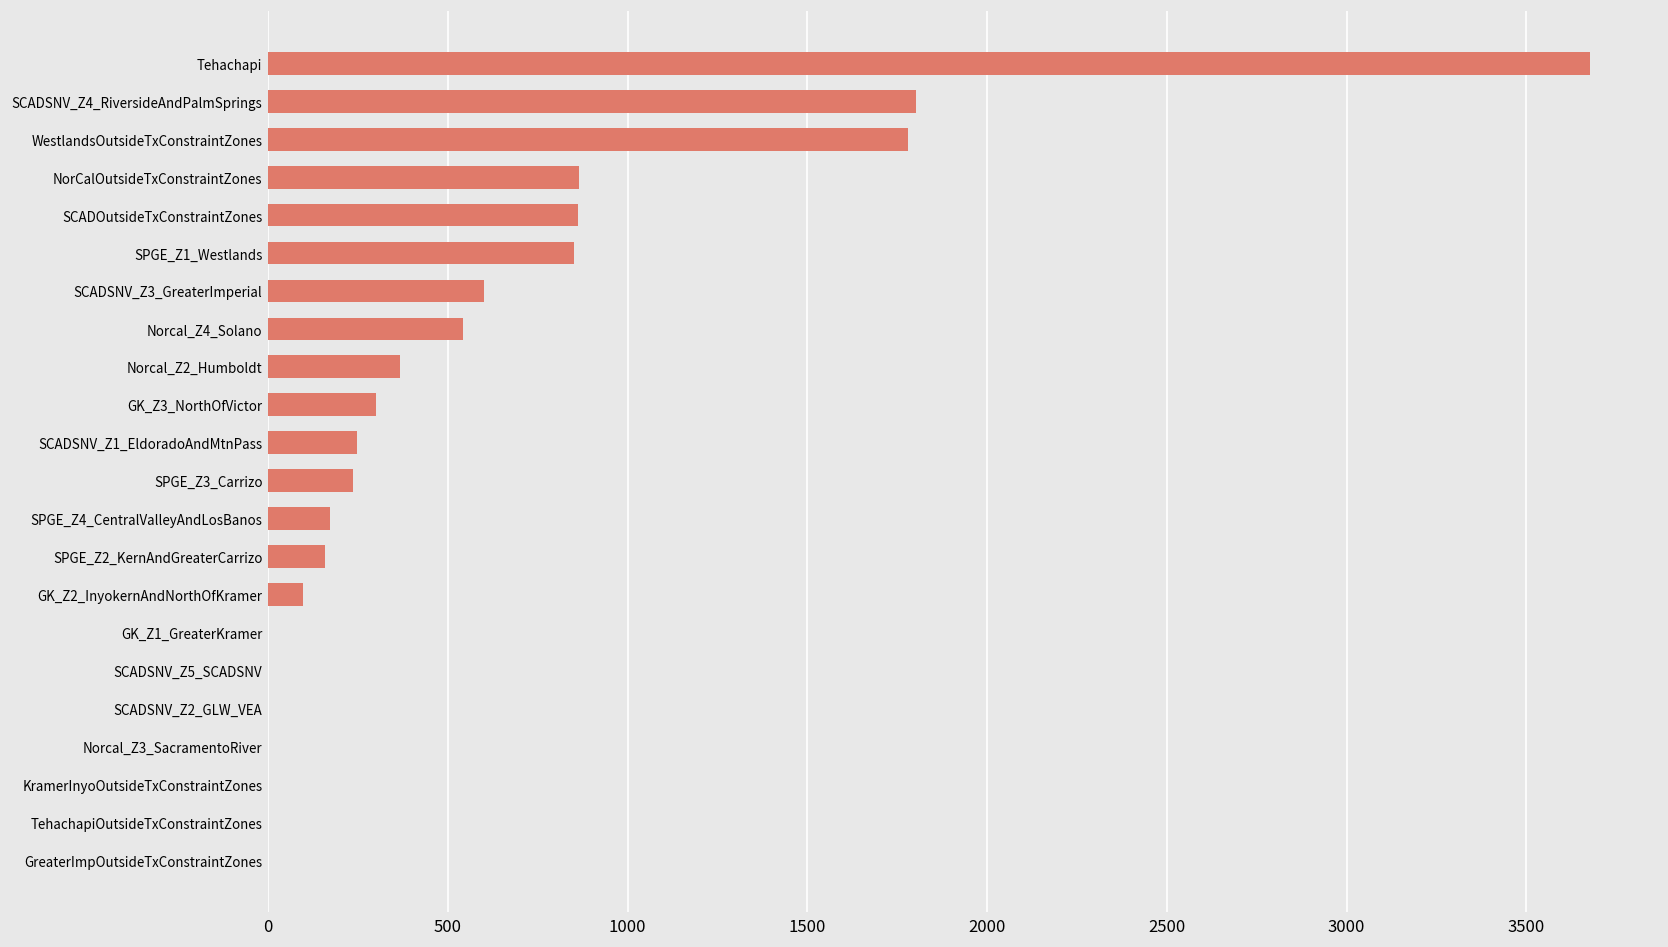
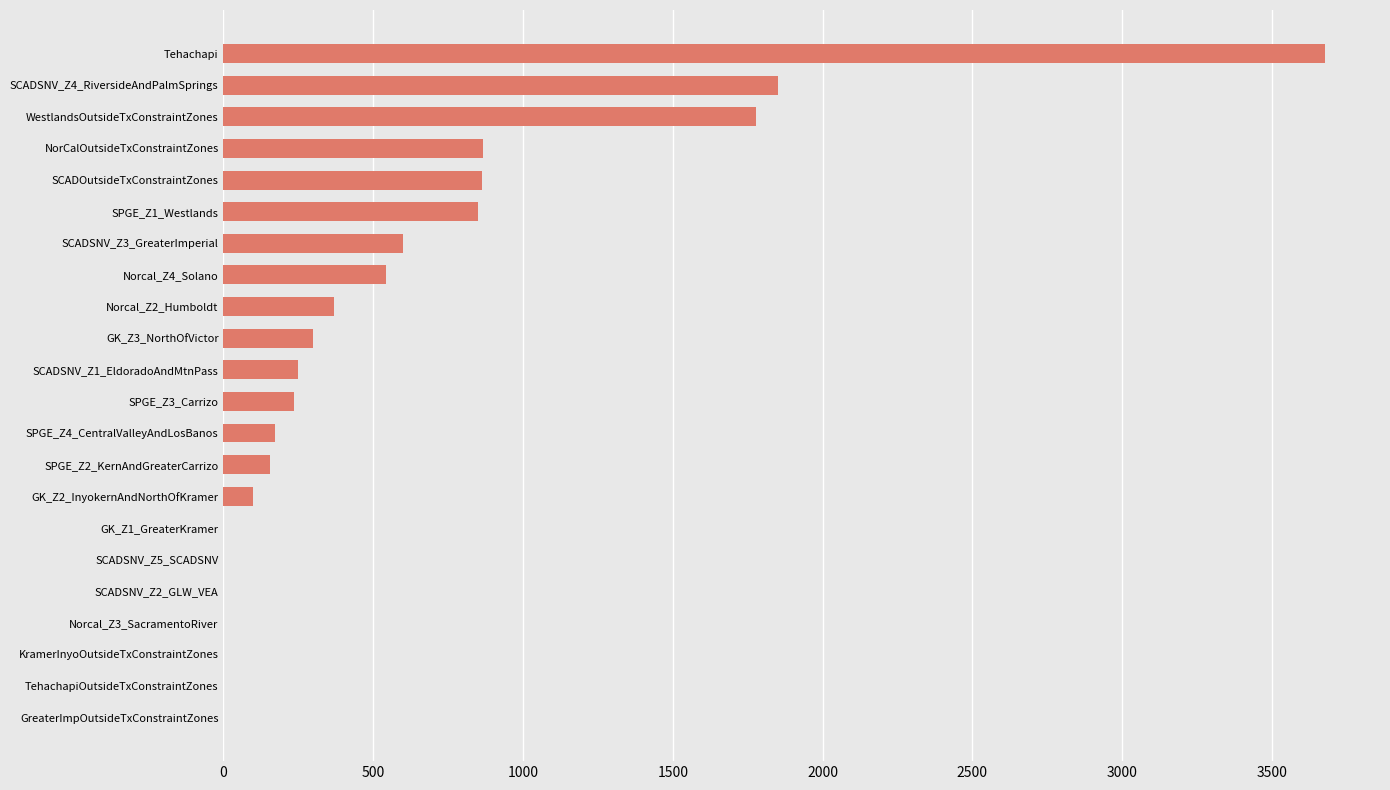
SCADSNV_Z4_RiversideAndPalmSprings: 1800 -> 1850
